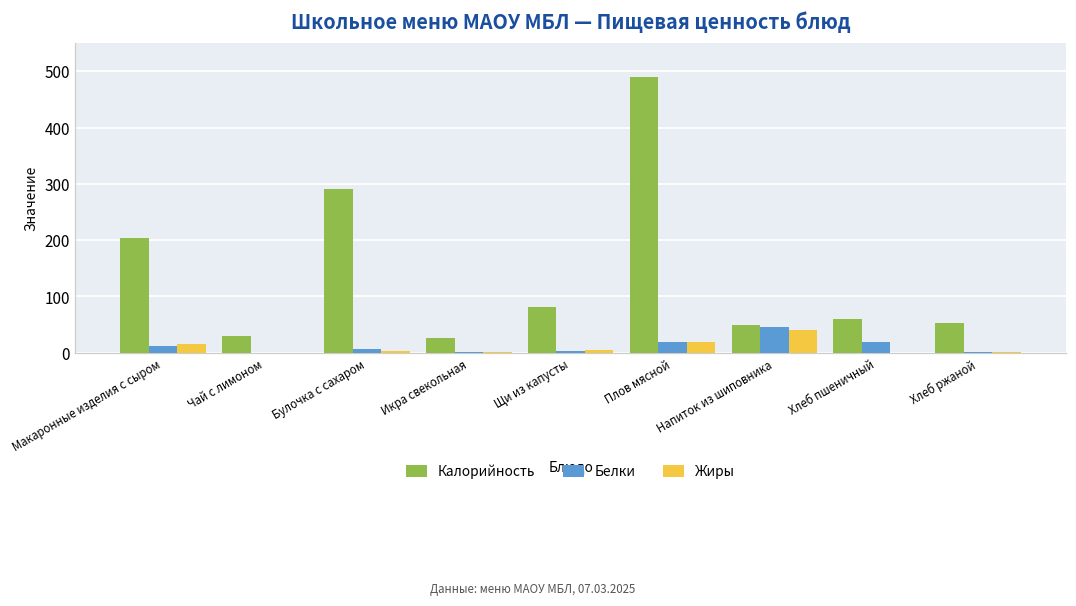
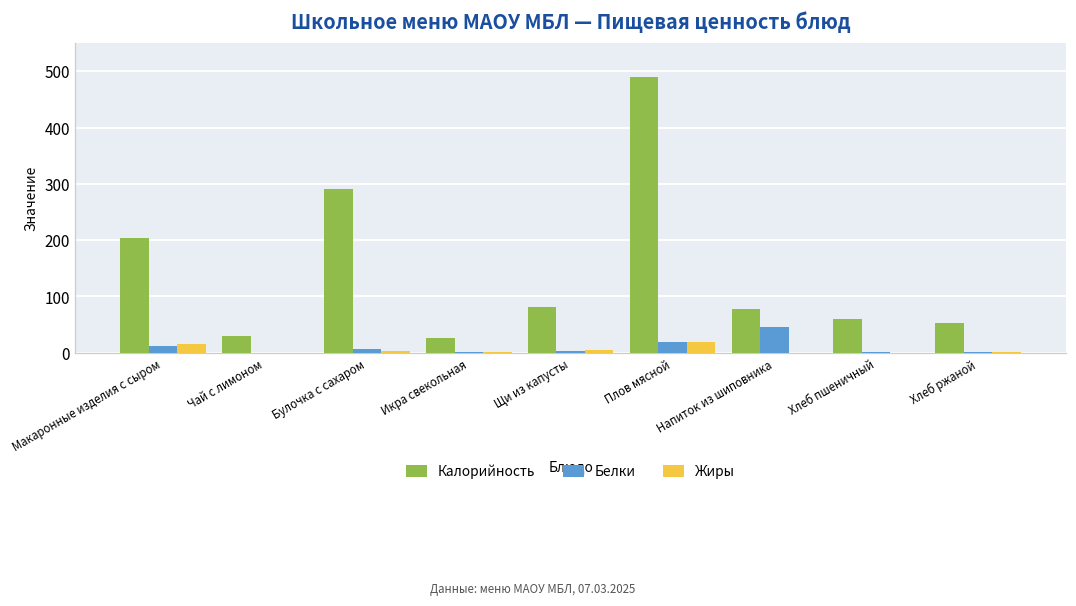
Калорийность, Напиток из шиповника: 50 -> 80
Жиры, Напиток из шиповника: 40 -> 0
Белки, Хлеб пшеничный: 20 -> 0
